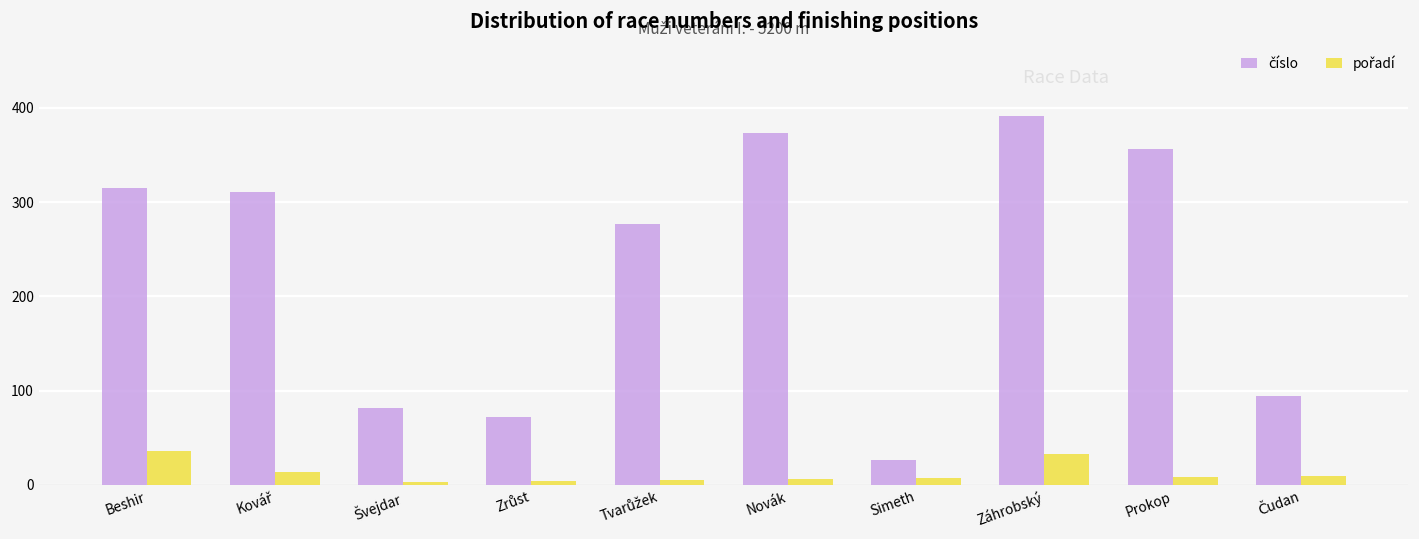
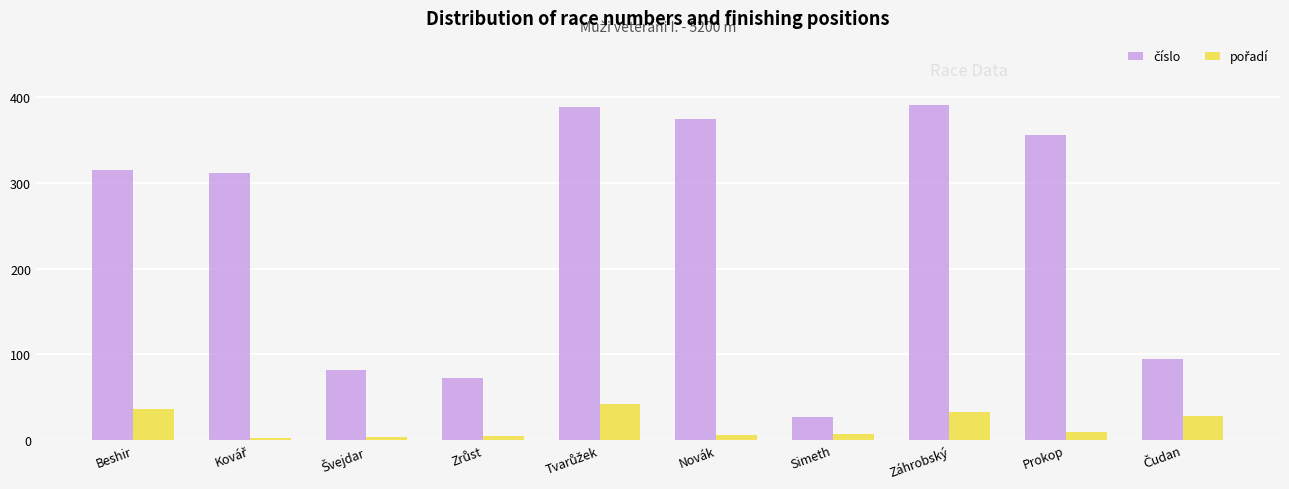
pořadí, Kovář: 10 -> 0
číslo, Tvarůžek: 280 -> 390
pořadí, Tvarůžek: 10 -> 40
pořadí, Čudan: 10 -> 30
